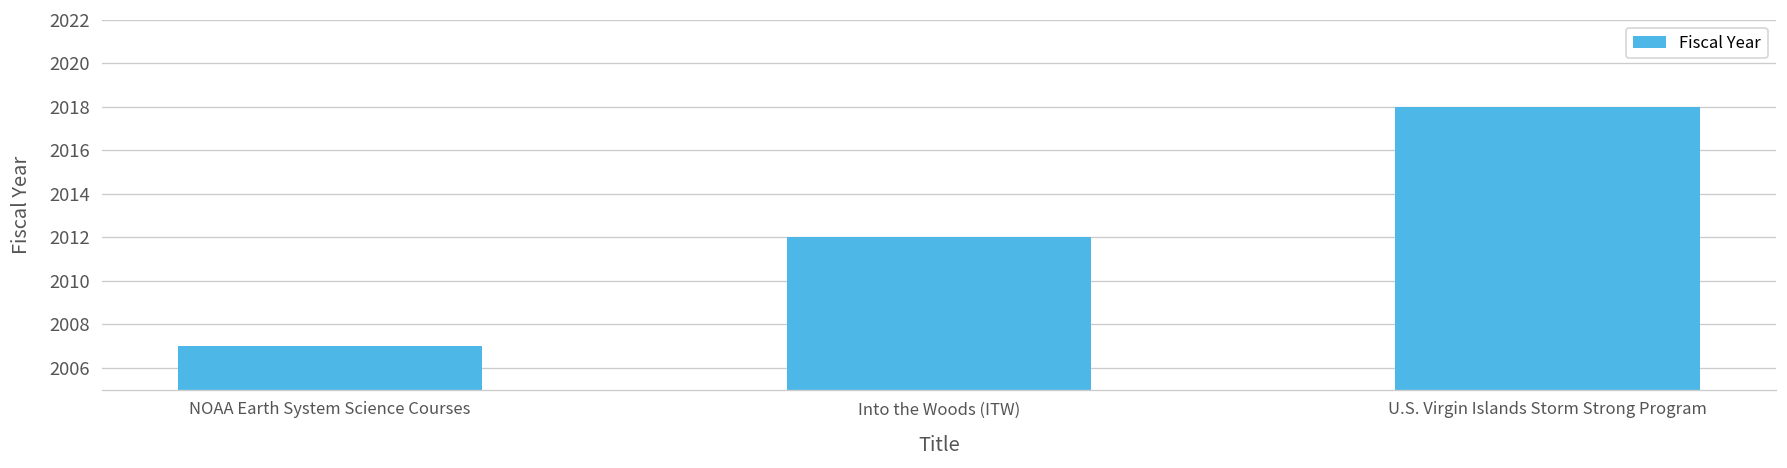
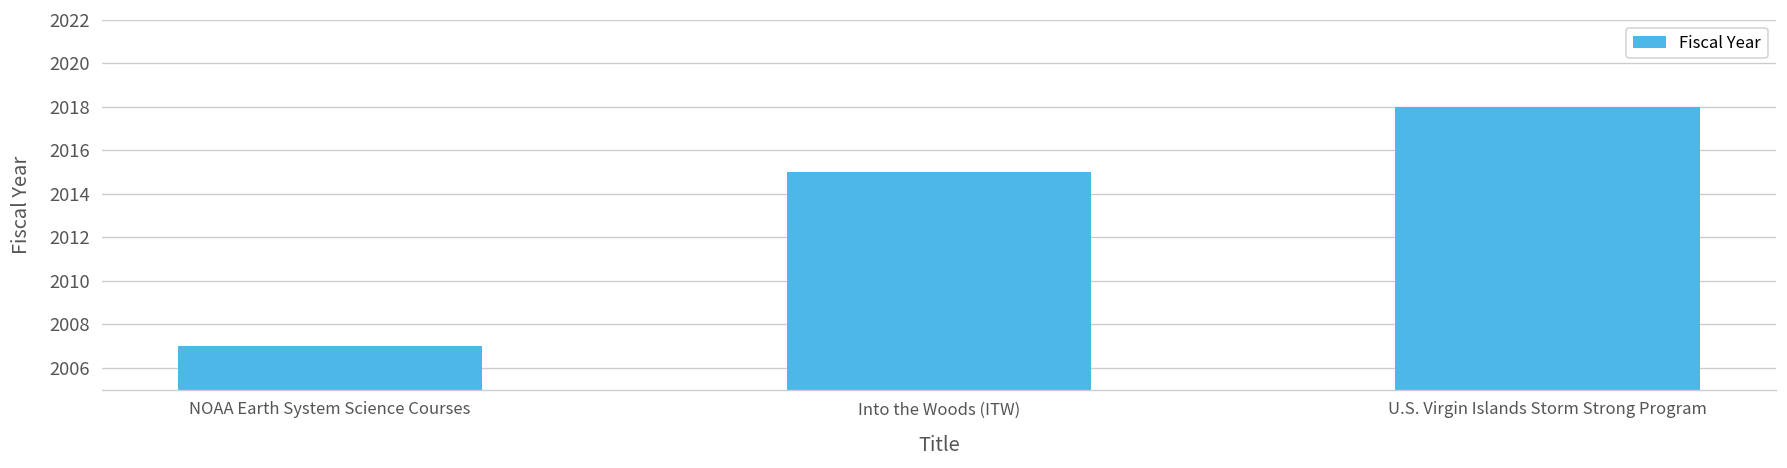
Into the Woods (ITW): 2012 -> 2015
